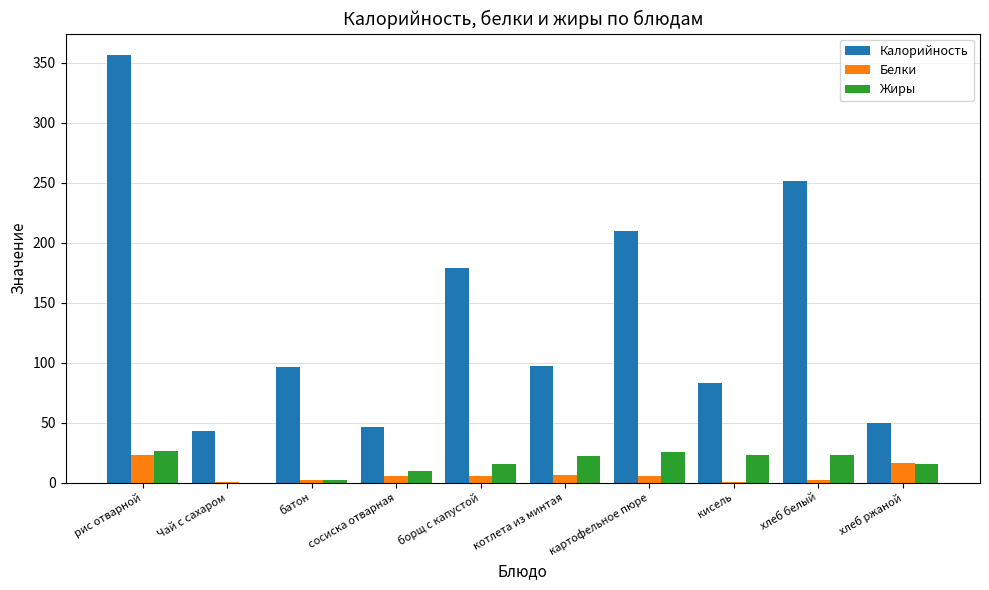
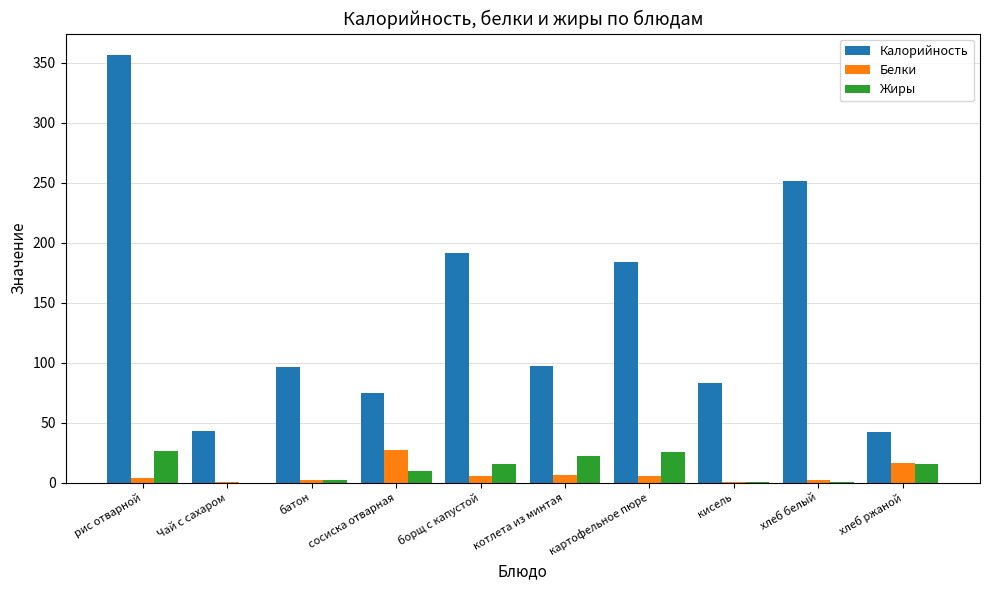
Белки, рис отварной: 23 -> 4
Калорийность, сосиска отварная: 47 -> 75
Белки, сосиска отварная: 6 -> 27
Калорийность, борщ с капустой: 179 -> 191
Калорийность, картофельное пюре: 210 -> 184
Жиры, кисель: 23 -> 0
Жиры, хлеб белый: 23 -> 0
Калорийность, хлеб ржаной: 50 -> 42
